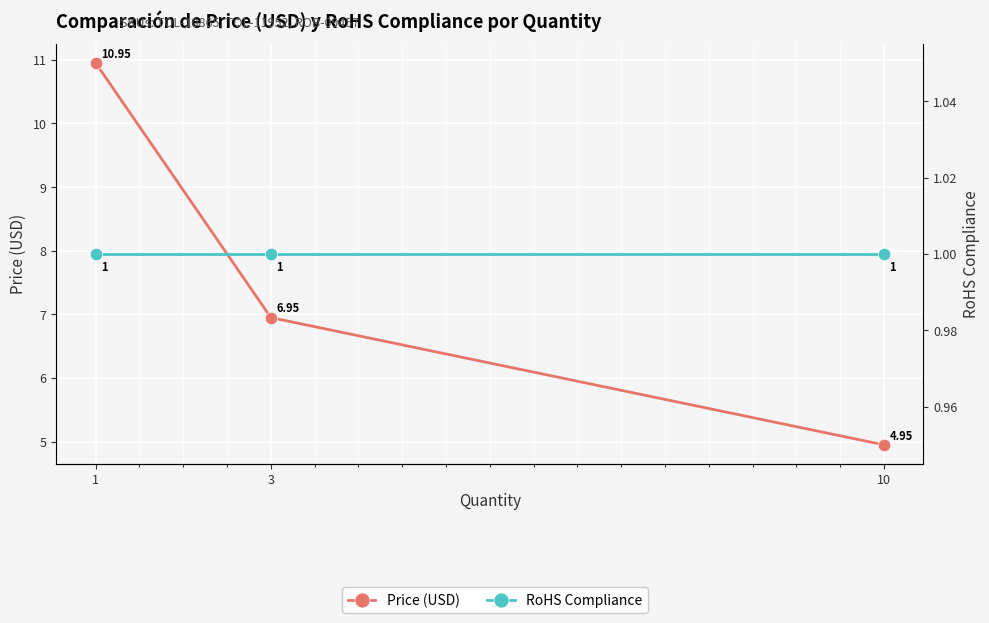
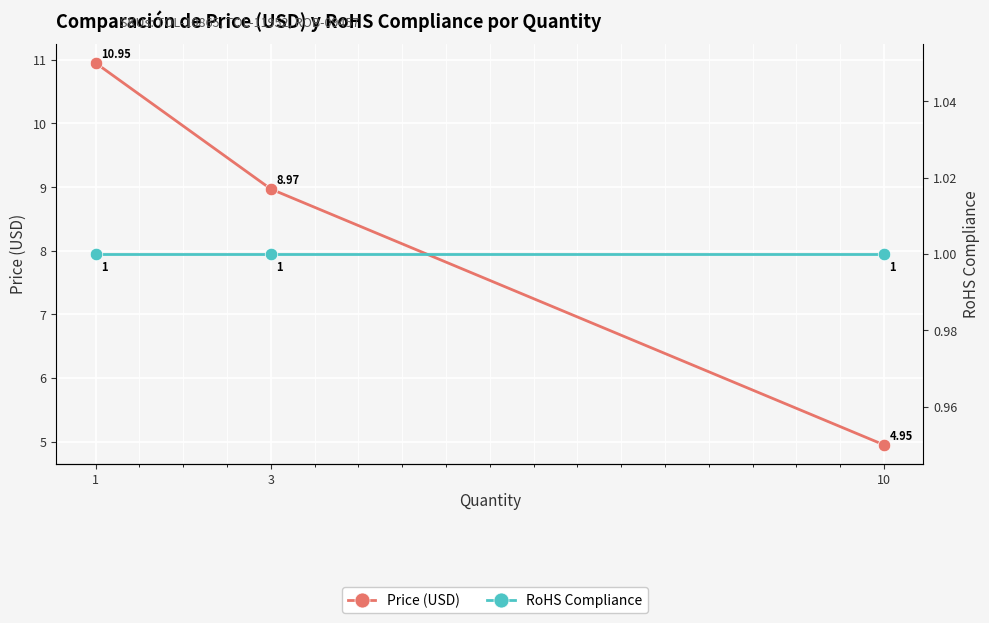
Price (USD), 3: 6.95 -> 8.97
